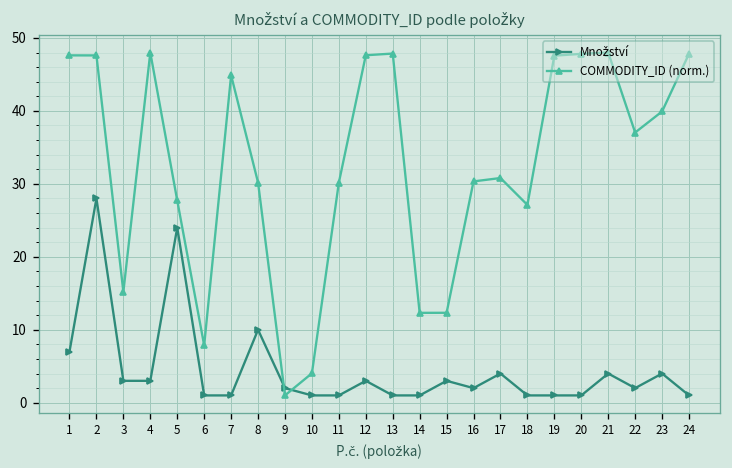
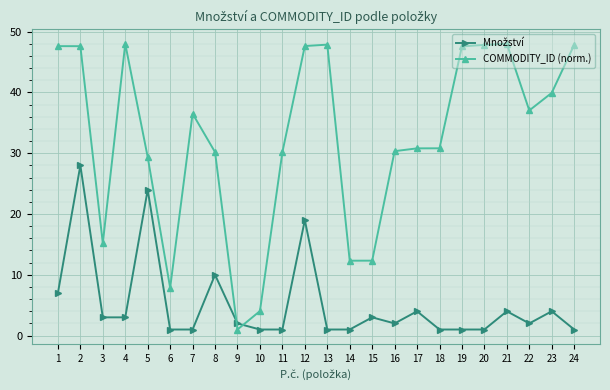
COMMODITY_ID (norm.), 5: 28 -> 29
COMMODITY_ID (norm.), 7: 45 -> 36
Množství, 12: 3 -> 19
COMMODITY_ID (norm.), 18: 27 -> 31
